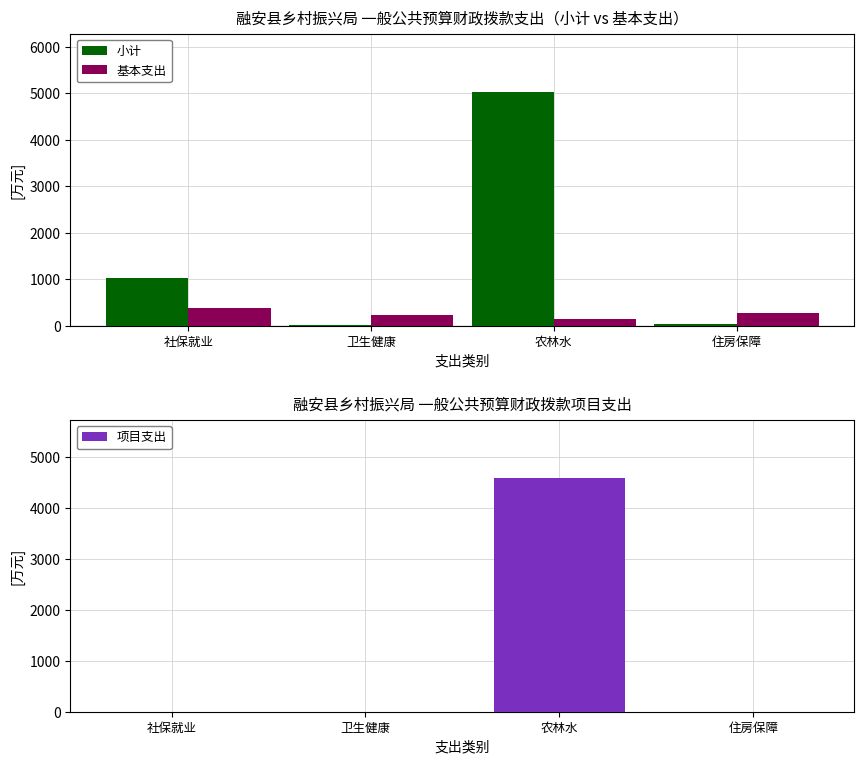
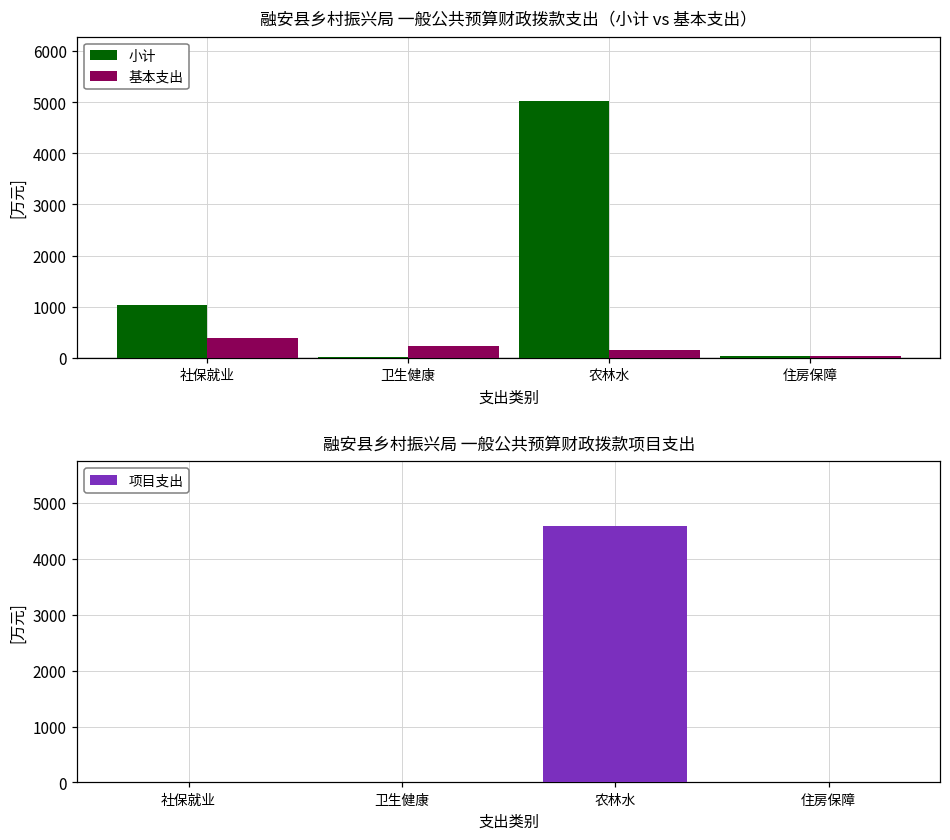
融安县乡村振兴局 一般公共预算财政拨款支出（小计 vs 基本支出）, 基本支出, 住房保障: 300 -> 0
